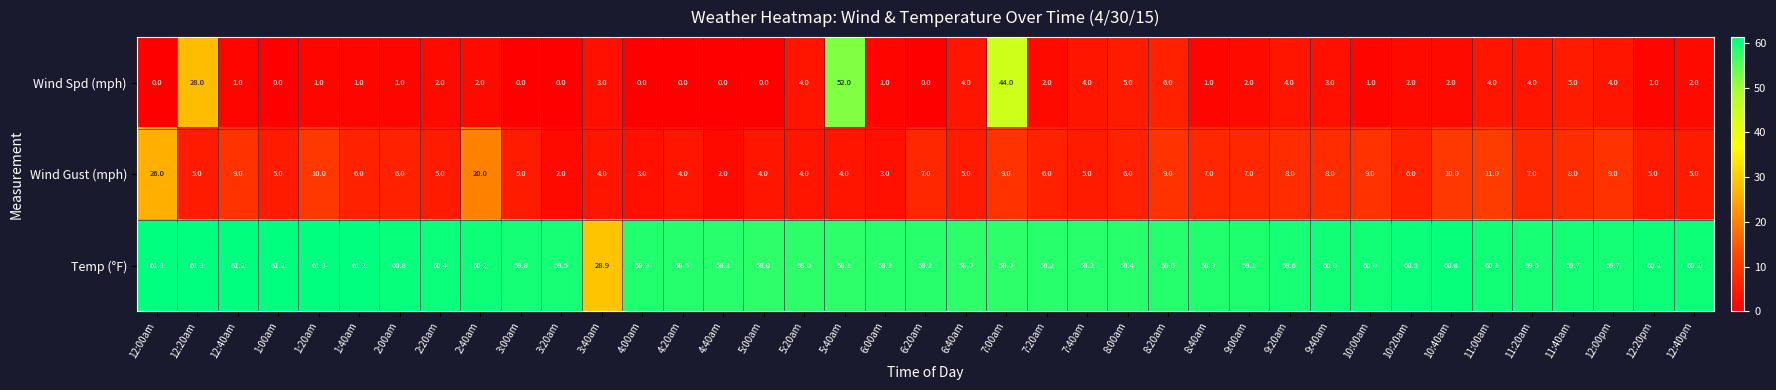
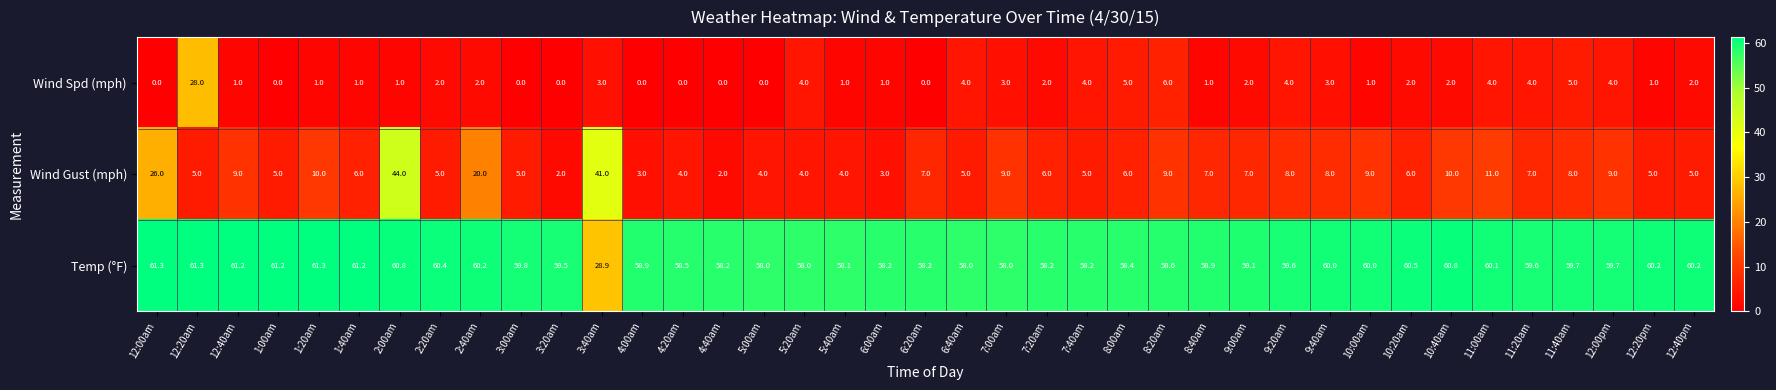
Wind Spd (mph), 5:40am: 52.0 -> 1.0
Wind Spd (mph), 7:00am: 44.0 -> 3.0
Wind Gust (mph), 2:00am: 6.0 -> 44.0
Wind Gust (mph), 3:40am: 4.0 -> 41.0
